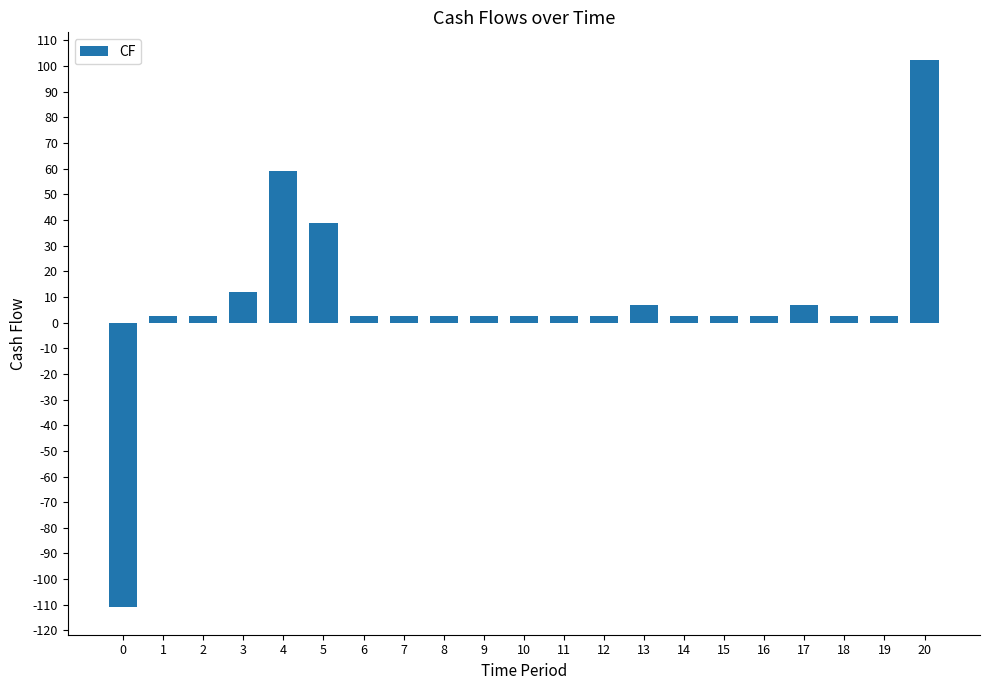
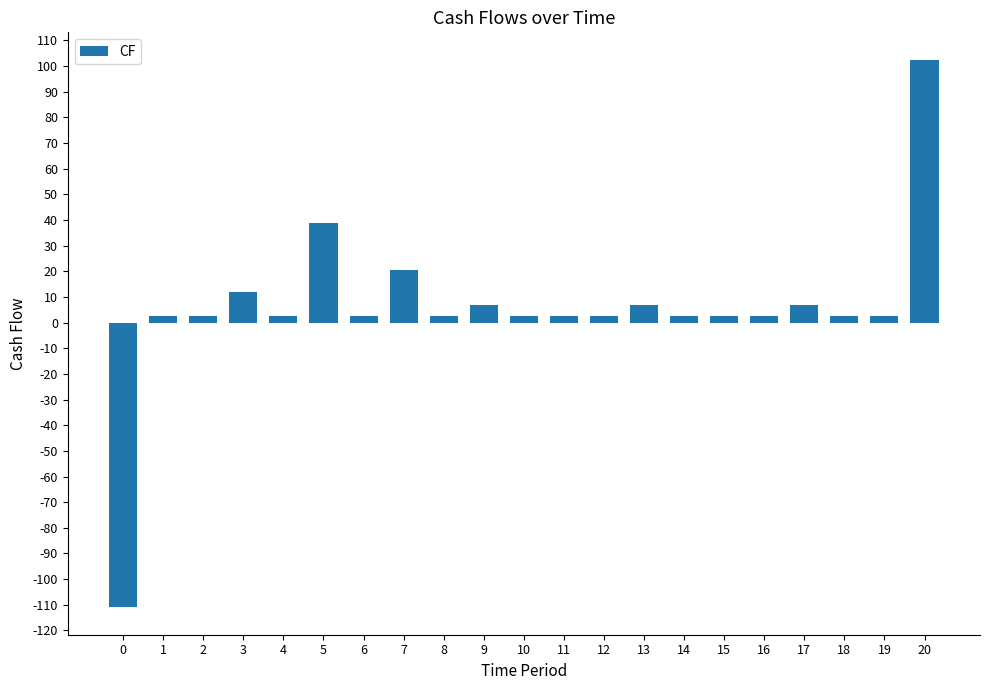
4: 59 -> 3
7: 3 -> 21
9: 3 -> 7
